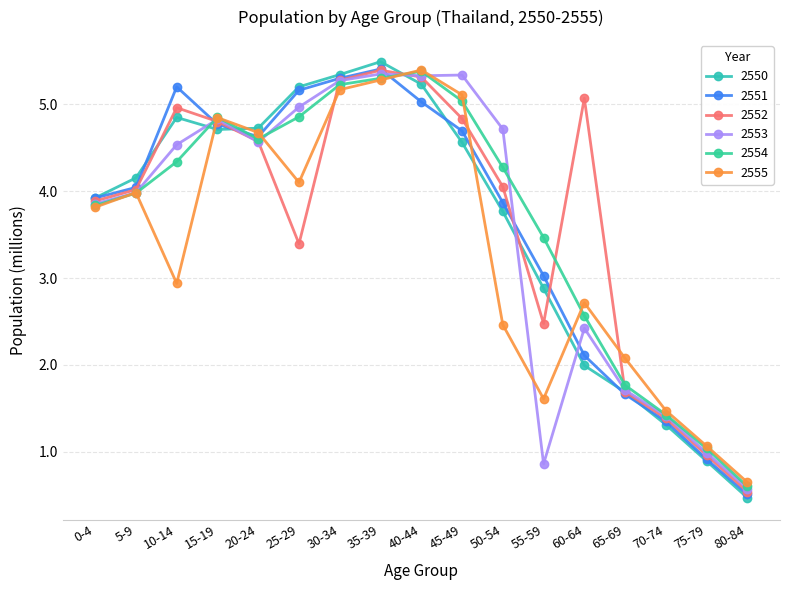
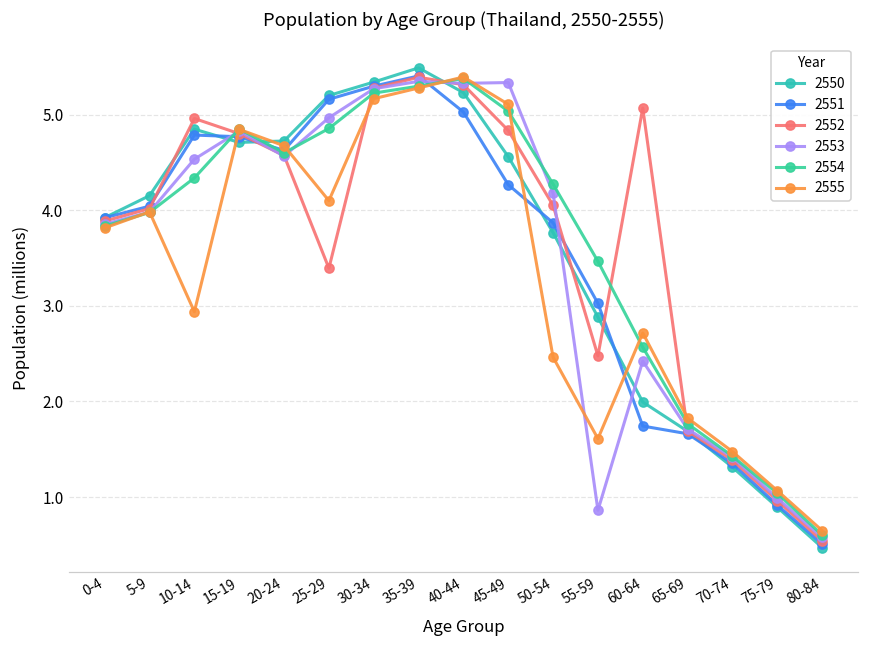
2551, 10-14: 5.2 -> 4.8
2551, 45-49: 4.7 -> 4.3
2553, 50-54: 4.7 -> 4.2
2551, 60-64: 2.1 -> 1.7
2555, 65-69: 2.1 -> 1.8
